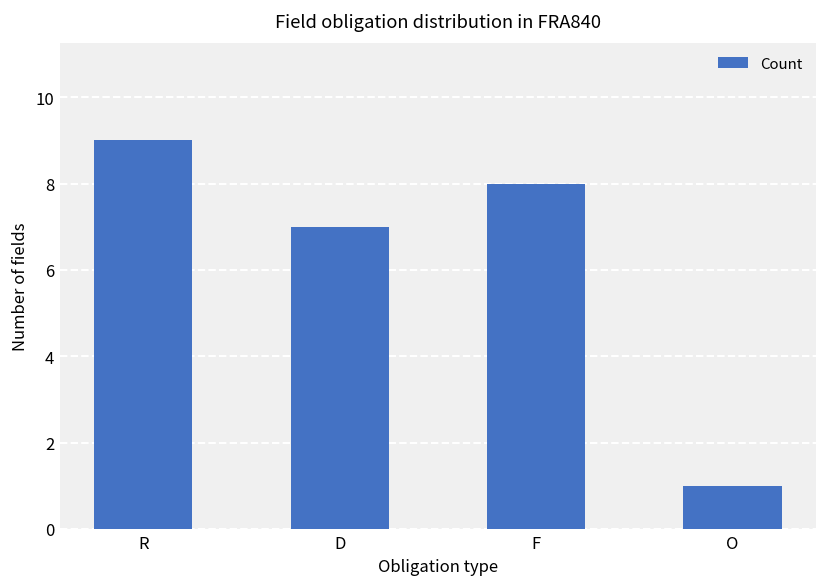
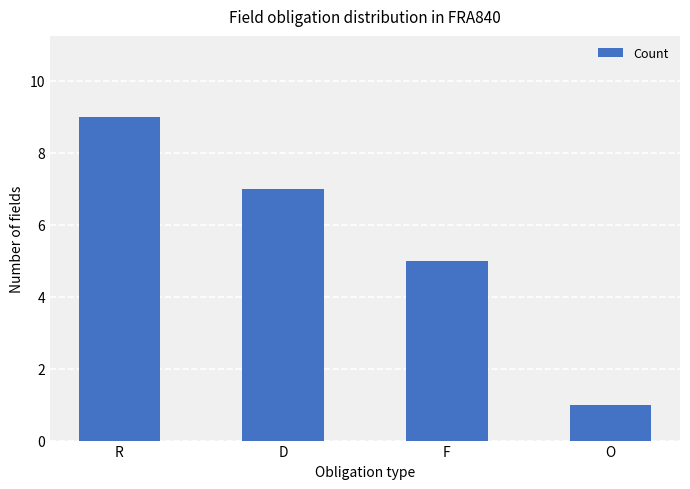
F: 8 -> 5
